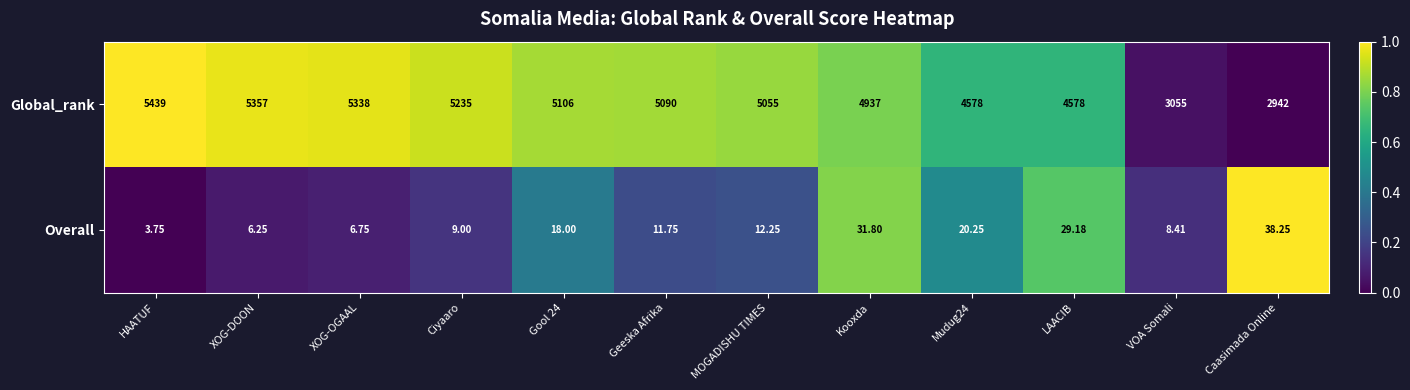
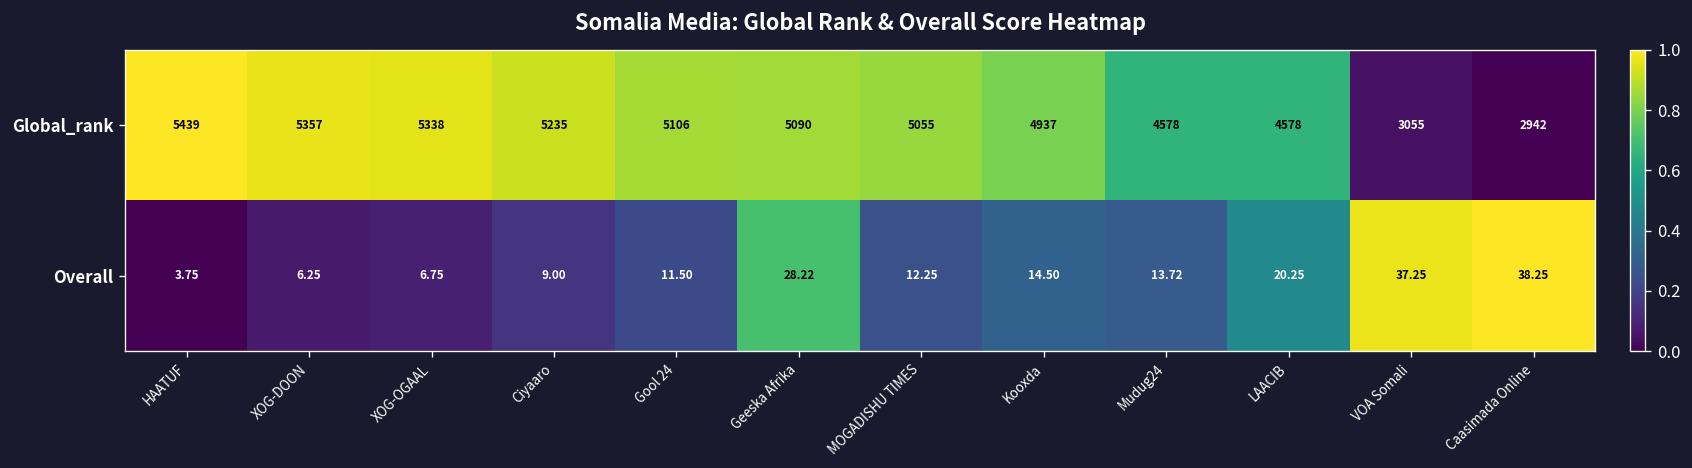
Overall, Gool 24: 18.00 -> 11.50
Overall, Geeska Afrika: 11.75 -> 28.22
Overall, Kooxda: 31.80 -> 14.50
Overall, Mudug24: 20.25 -> 13.72
Overall, LAACIB: 29.18 -> 20.25
Overall, VOA Somali: 8.41 -> 37.25
